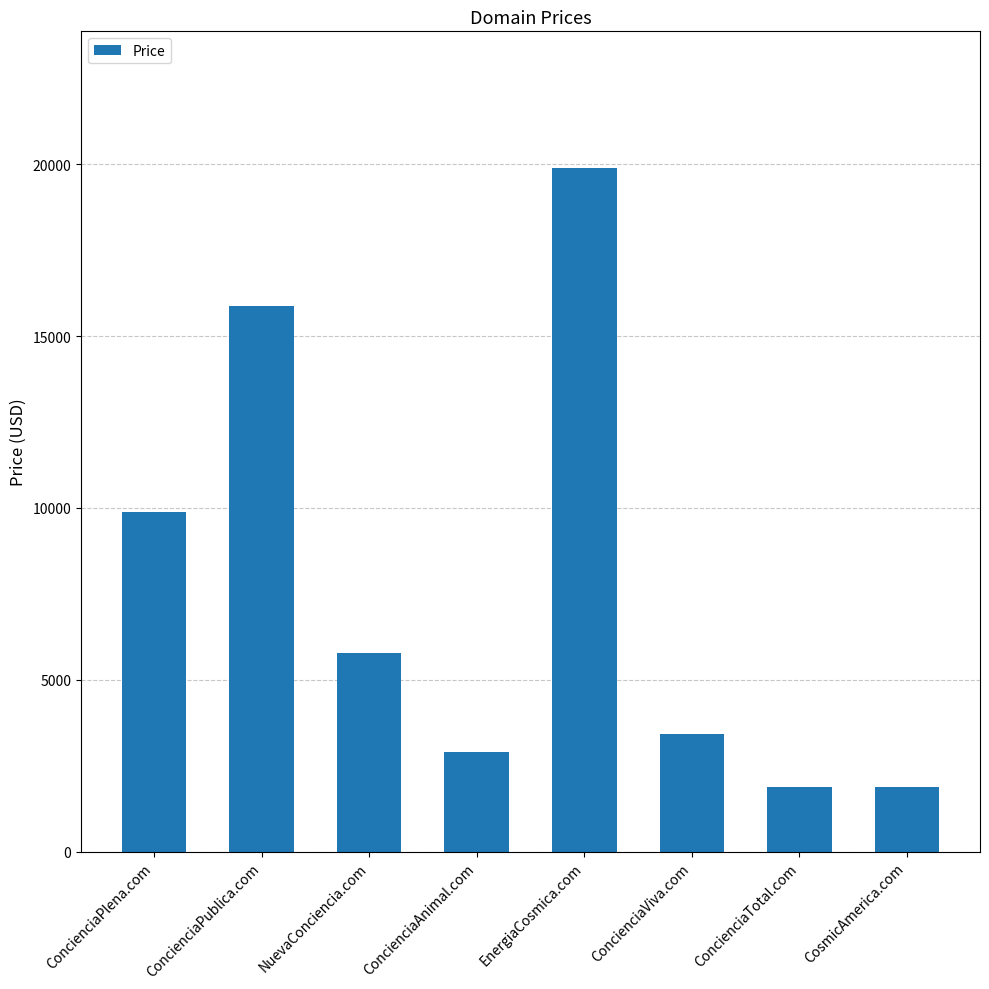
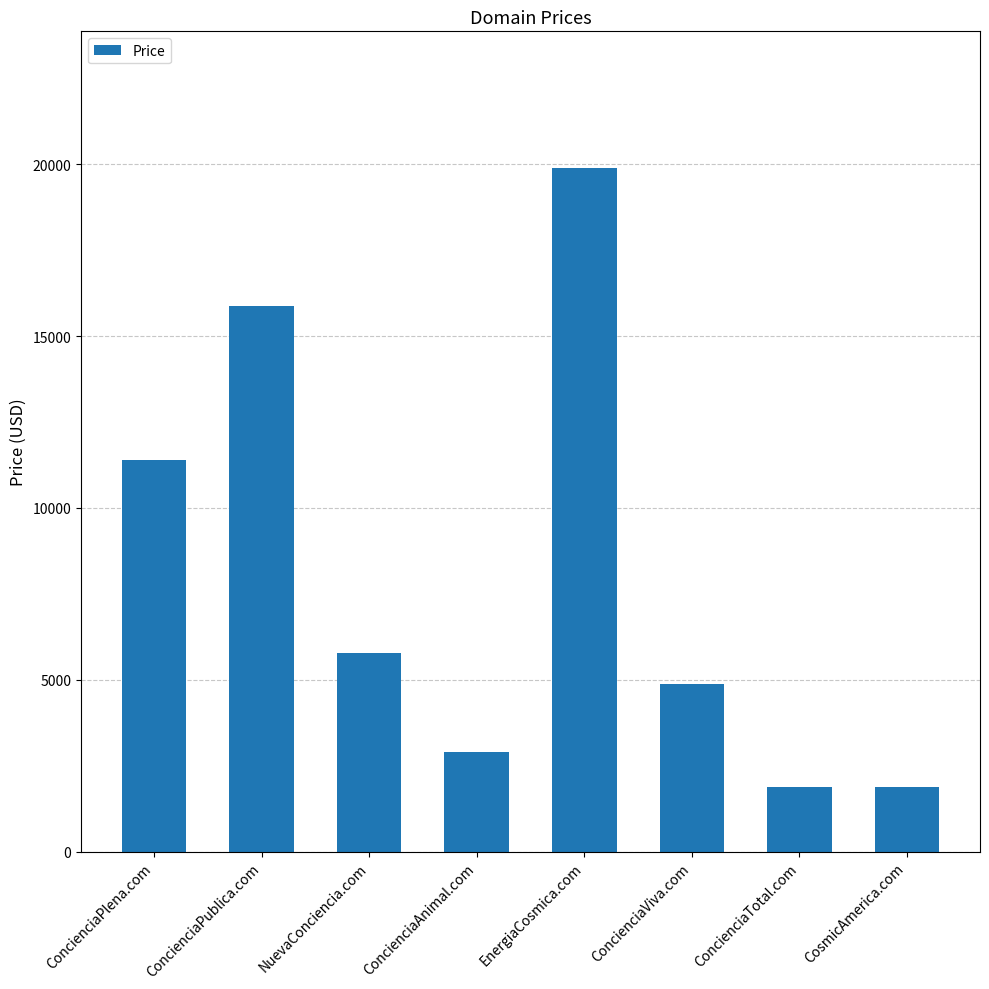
ConcienciaPlena.com: 9900 -> 11400
ConcienciaViva.com: 3400 -> 4900
